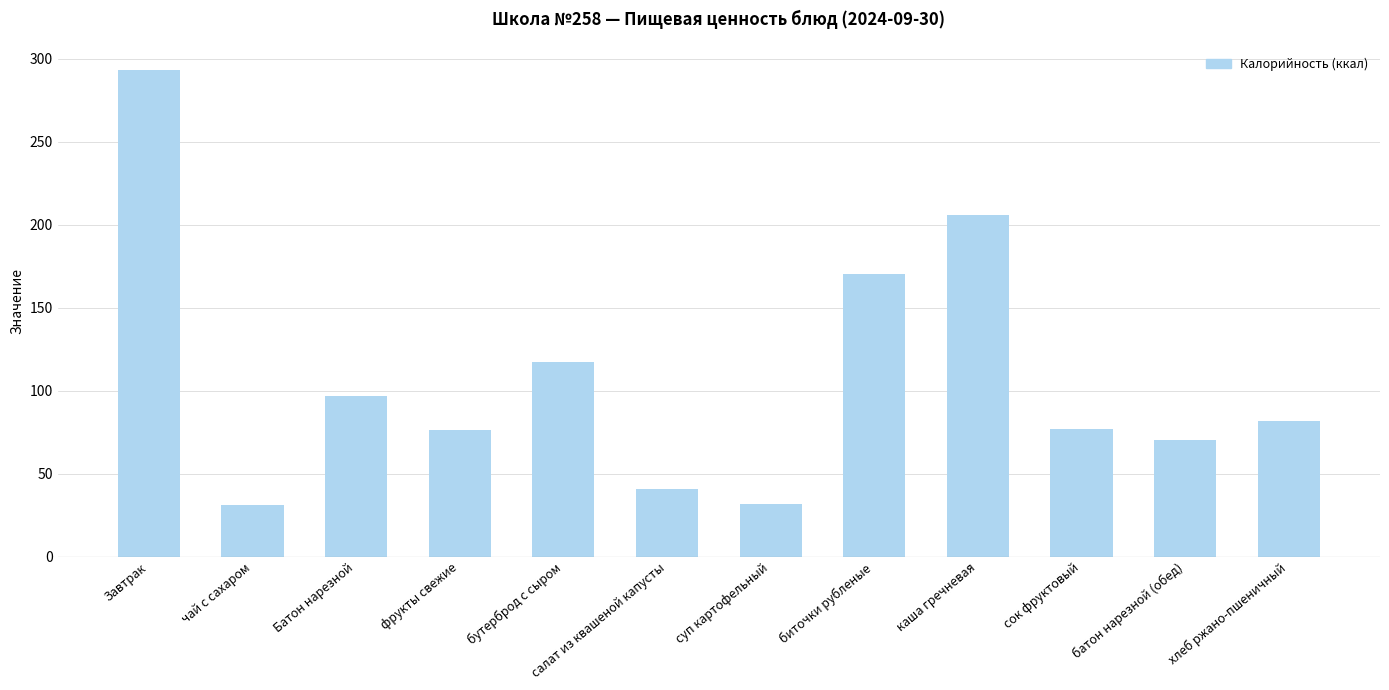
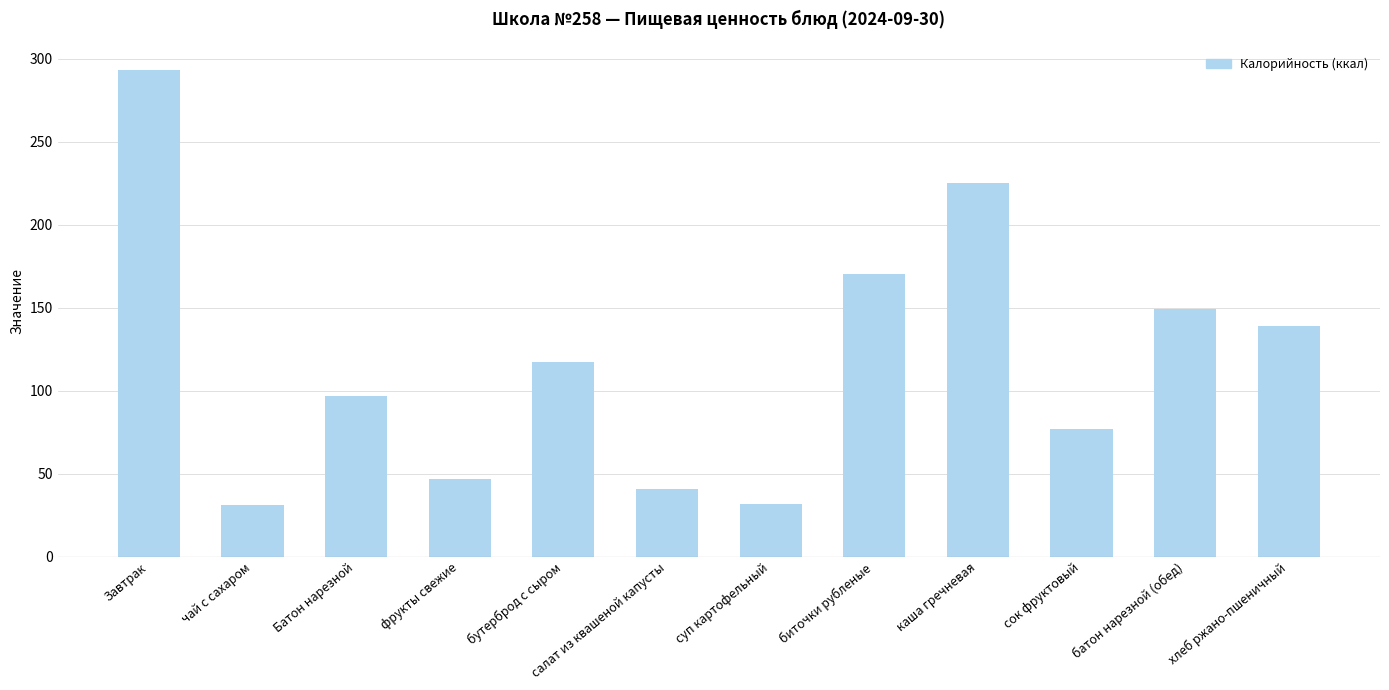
фрукты свежие: 76 -> 47
каша гречневая: 206 -> 225
батон нарезной (обед): 70 -> 149
хлеб ржано-пшеничный: 82 -> 139
